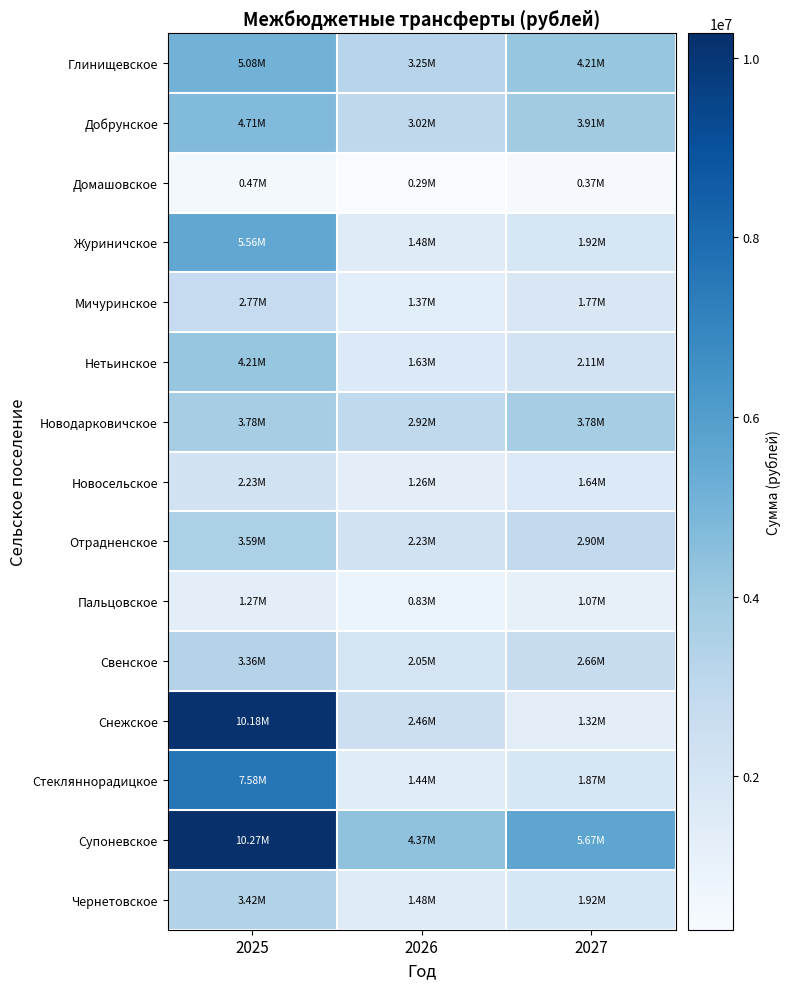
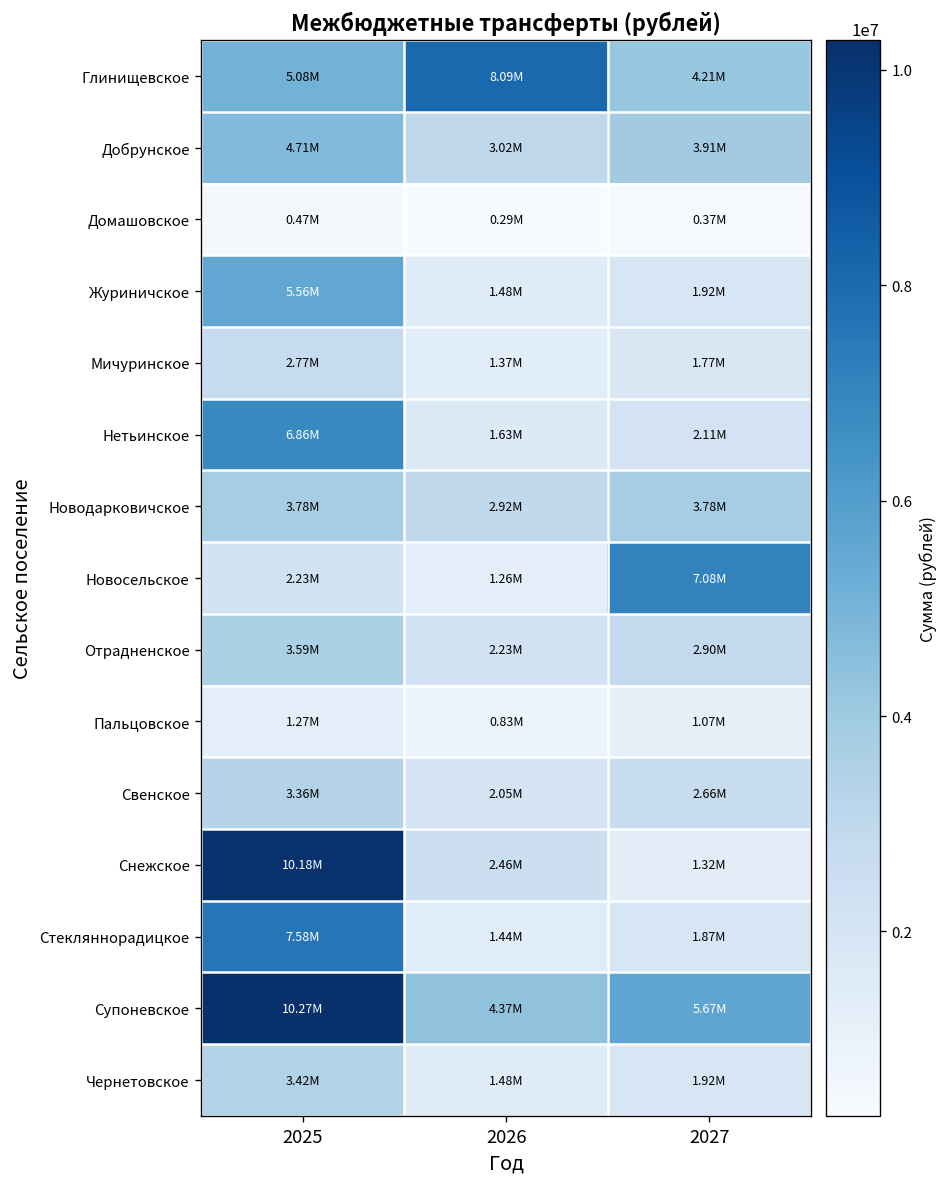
Глинищевское, 2026: 3.25M -> 8.09M
Нетьинское, 2025: 4.21M -> 6.86M
Новосельское, 2027: 1.64M -> 7.08M
